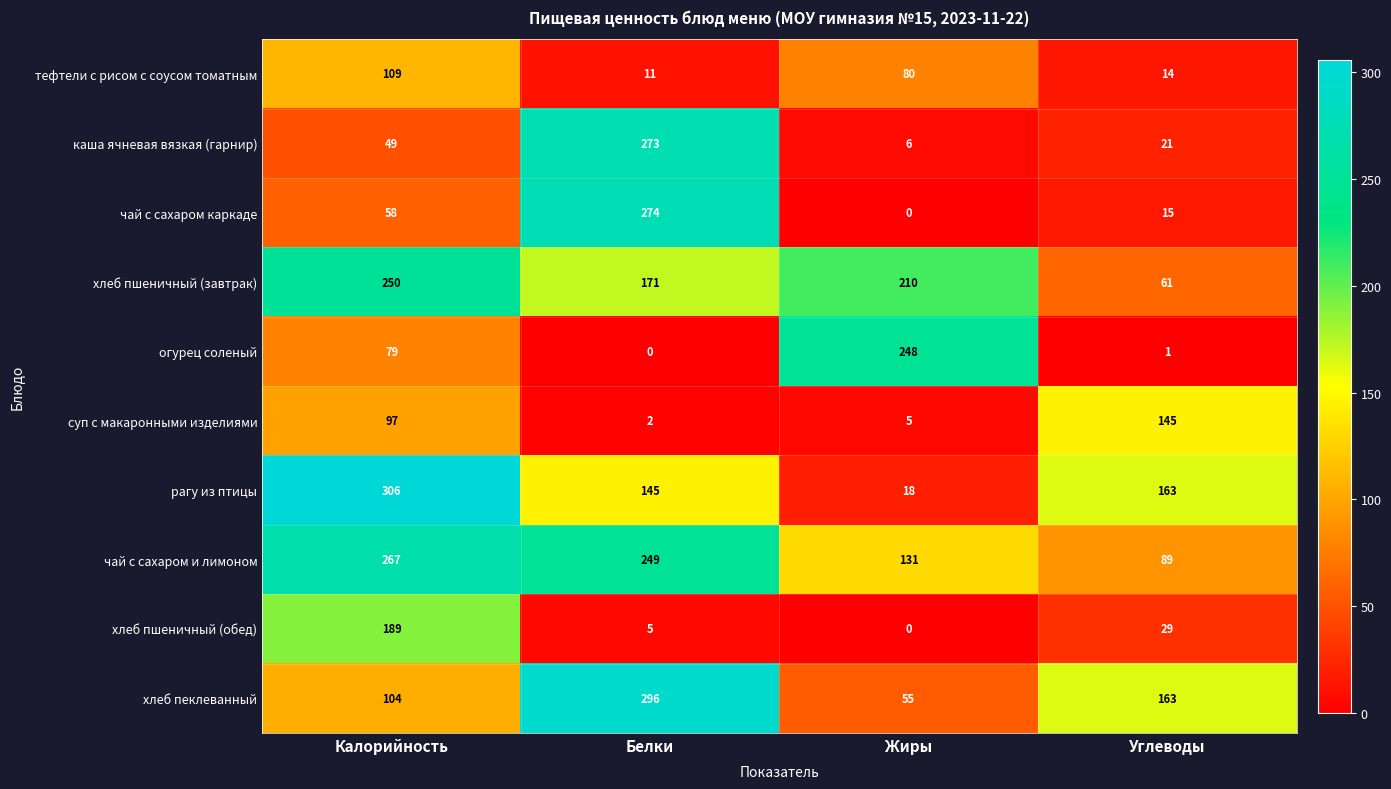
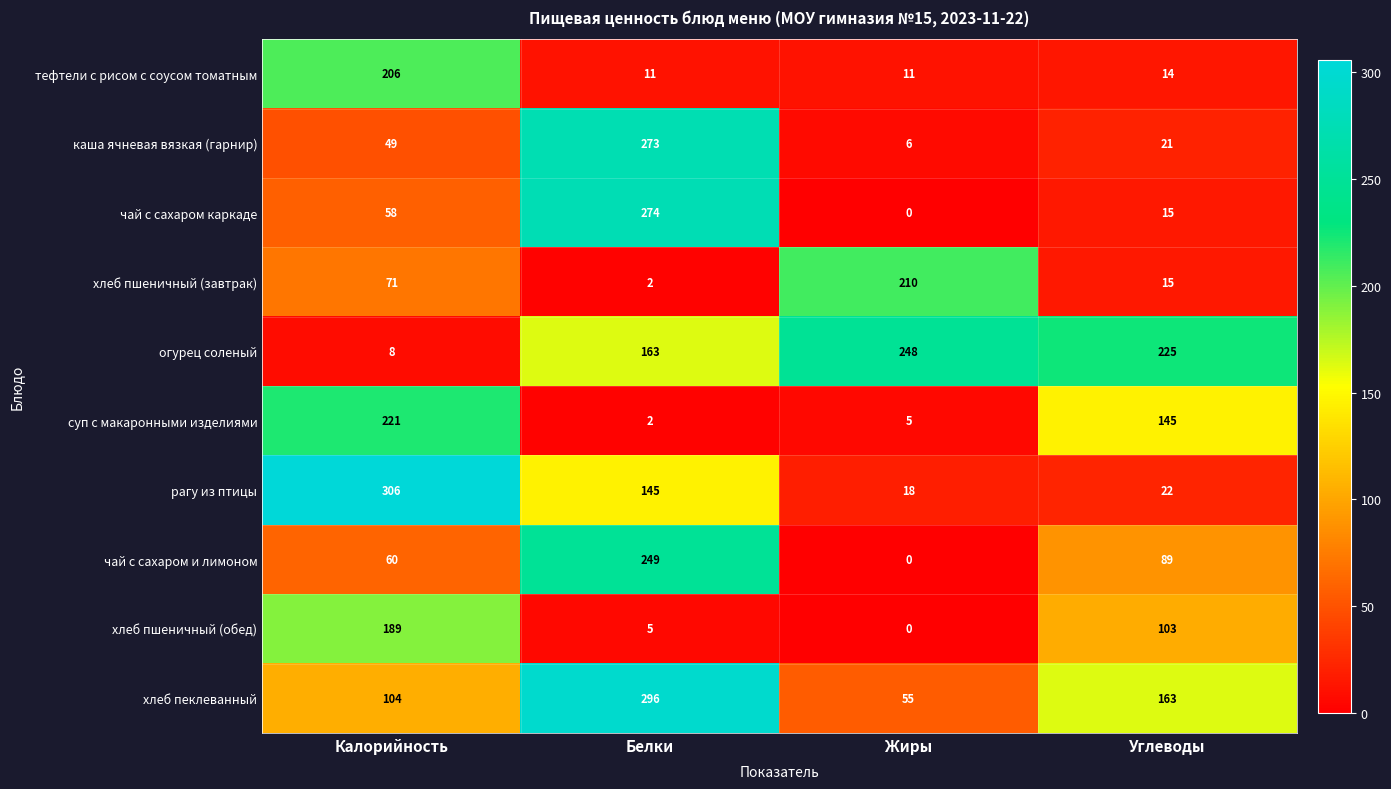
тефтели с рисом с соусом томатным, Калорийность: 109 -> 206
тефтели с рисом с соусом томатным, Жиры: 80 -> 11
хлеб пшеничный (завтрак), Калорийность: 250 -> 71
хлеб пшеничный (завтрак), Белки: 171 -> 2
хлеб пшеничный (завтрак), Углеводы: 61 -> 15
огурец соленый, Калорийность: 79 -> 8
огурец соленый, Белки: 0 -> 163
огурец соленый, Углеводы: 1 -> 225
суп с макаронными изделиями, Калорийность: 97 -> 221
рагу из птицы, Углеводы: 163 -> 22
чай с сахаром и лимоном, Калорийность: 267 -> 60
чай с сахаром и лимоном, Жиры: 131 -> 0
хлеб пшеничный (обед), Углеводы: 29 -> 103
